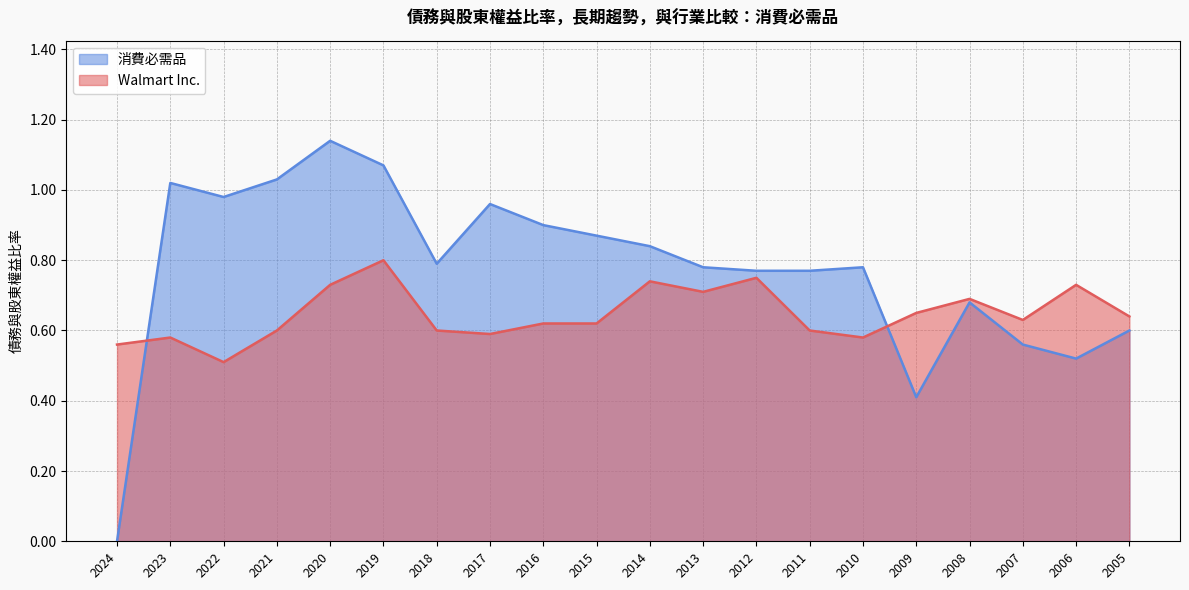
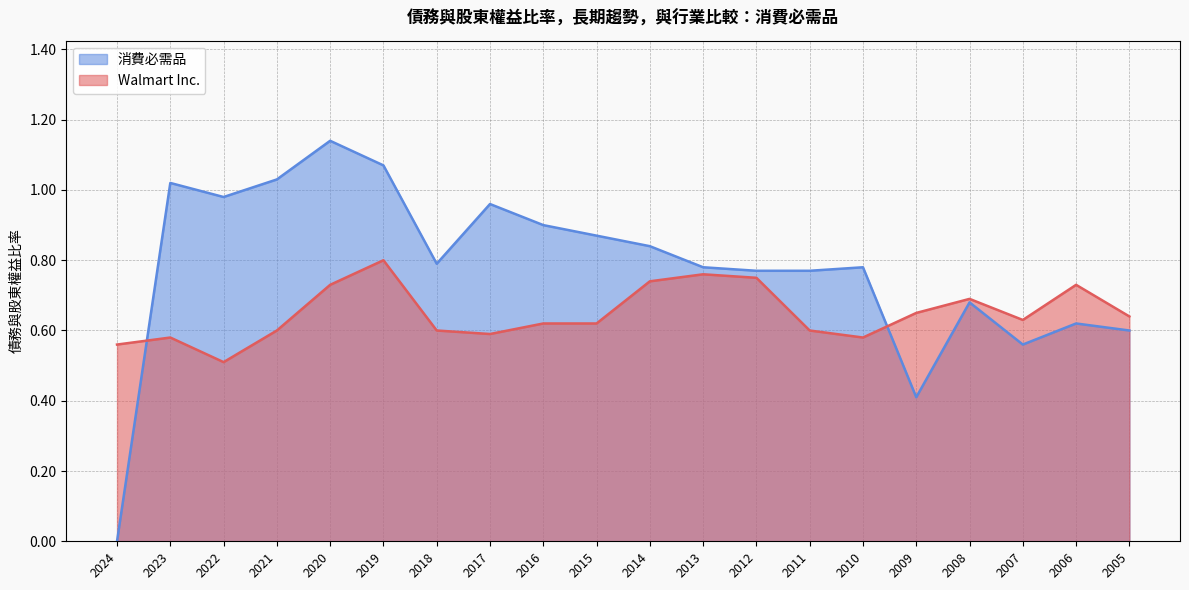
Walmart Inc., 2013: 0.71 -> 0.76
消費必需品, 2006: 0.52 -> 0.62
